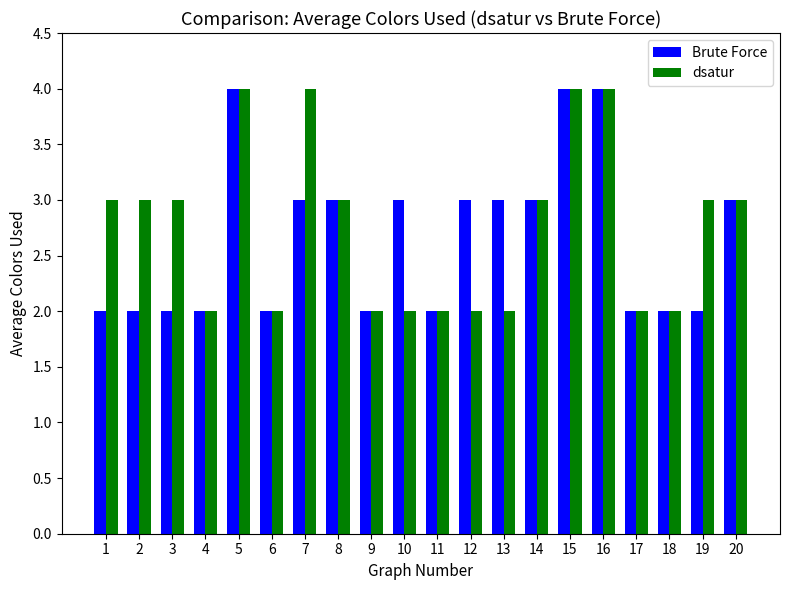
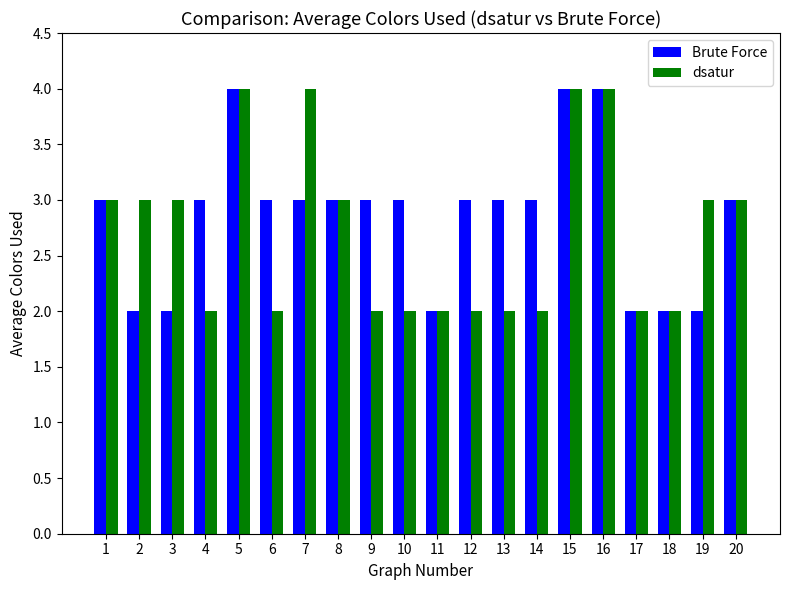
Brute Force, 1: 2 -> 3
Brute Force, 4: 2 -> 3
Brute Force, 6: 2 -> 3
Brute Force, 9: 2 -> 3
dsatur, 14: 3 -> 2
